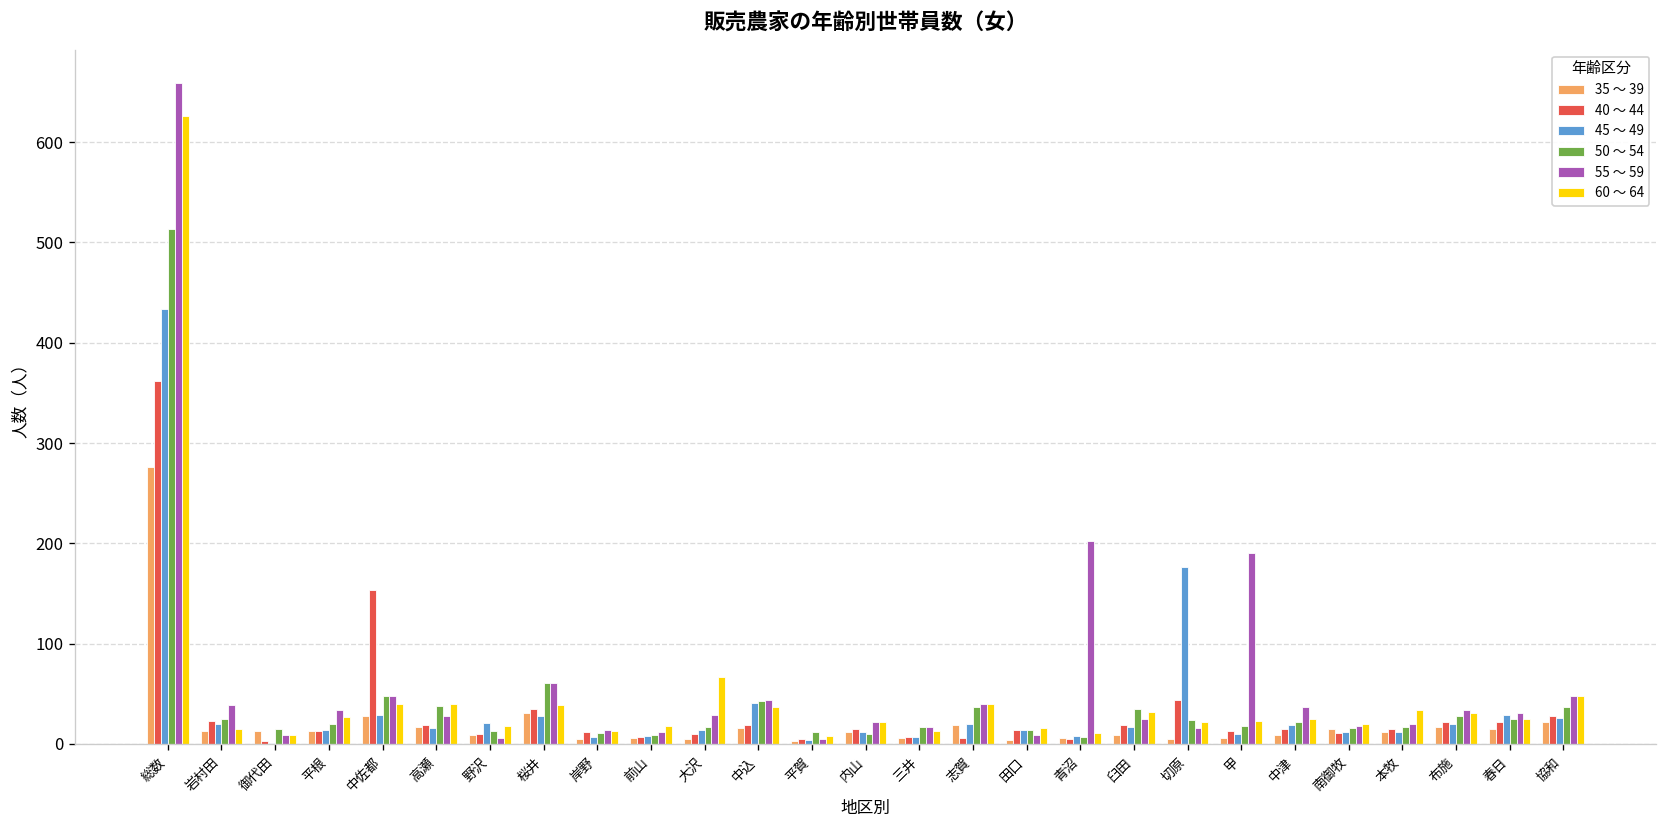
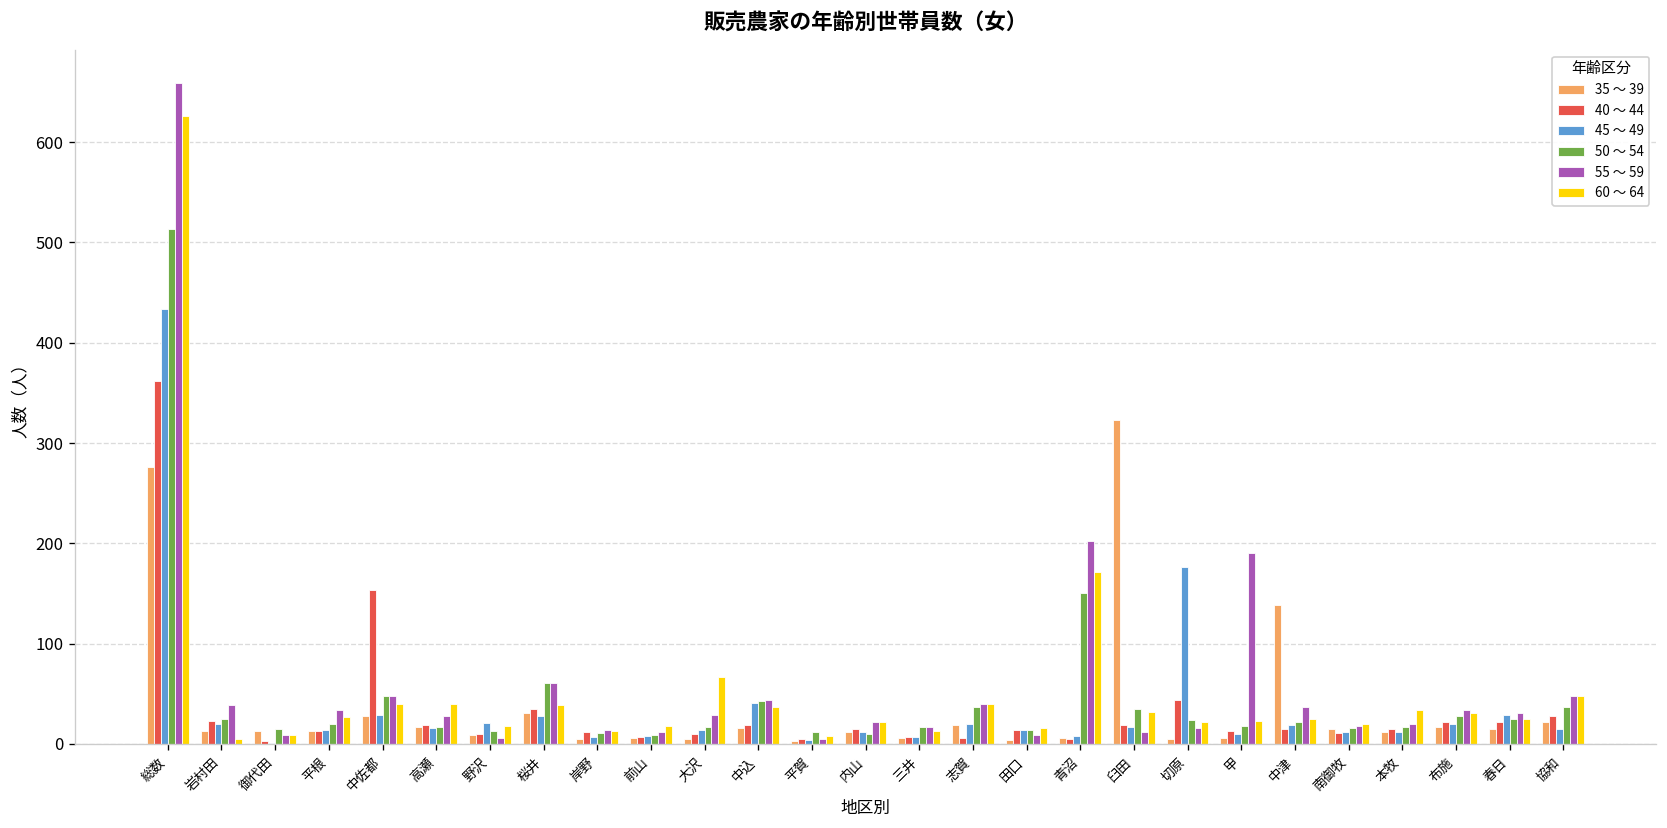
60 ～ 64, 岩村田: 20 -> 10
50 ～ 54, 高瀬: 40 -> 20
50 ～ 54, 青沼: 10 -> 150
60 ～ 64, 青沼: 10 -> 170
35 ～ 39, 臼田: 10 -> 320
55 ～ 59, 臼田: 30 -> 10
35 ～ 39, 中津: 10 -> 140
45 ～ 49, 協和: 30 -> 20
